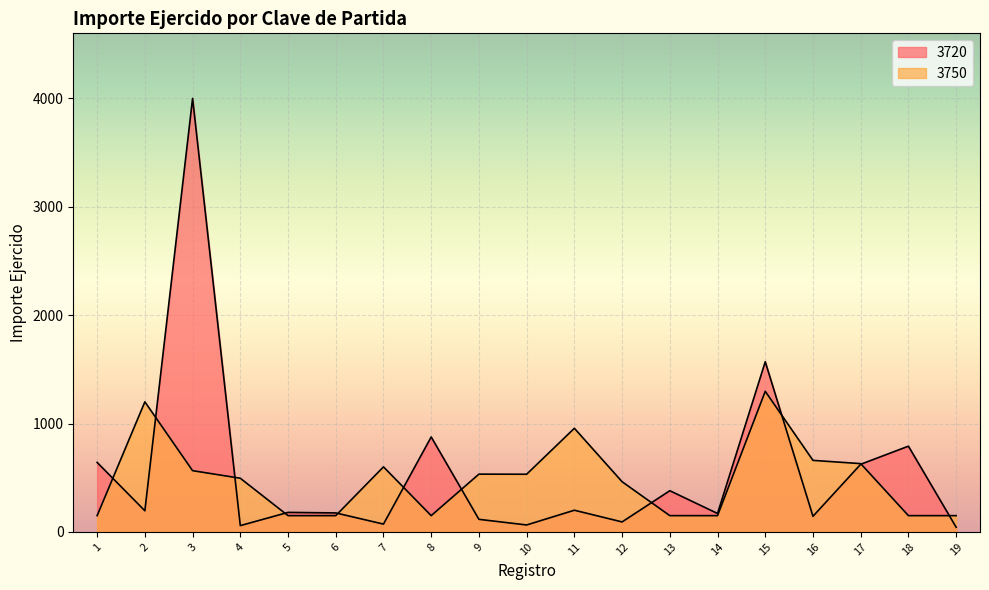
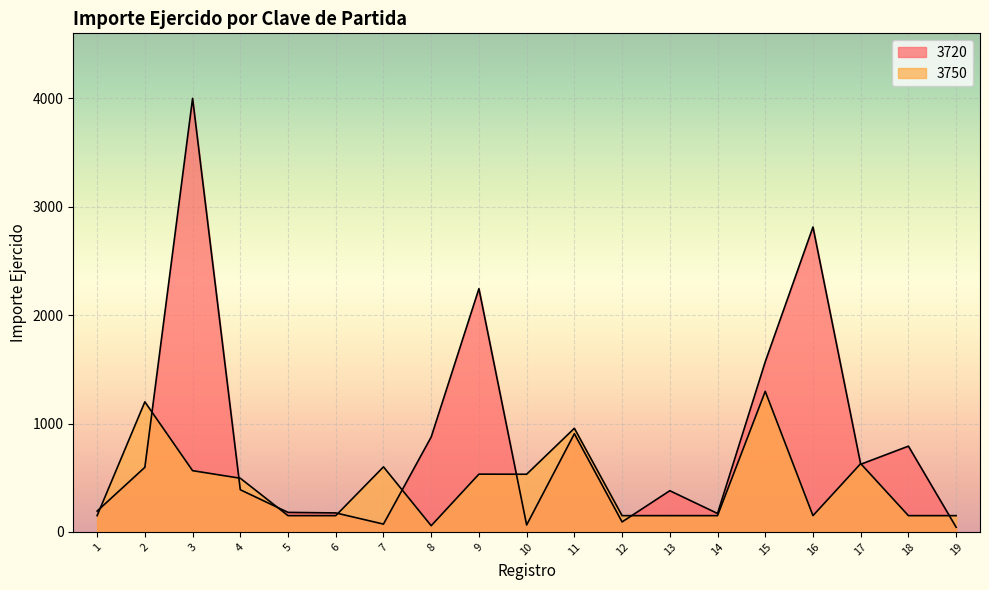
3720, 1: 640 -> 190
3720, 2: 200 -> 600
3720, 4: 60 -> 390
3750, 8: 150 -> 60
3720, 9: 120 -> 2240
3720, 11: 200 -> 910
3750, 12: 460 -> 150
3720, 16: 140 -> 2810
3750, 16: 660 -> 150
